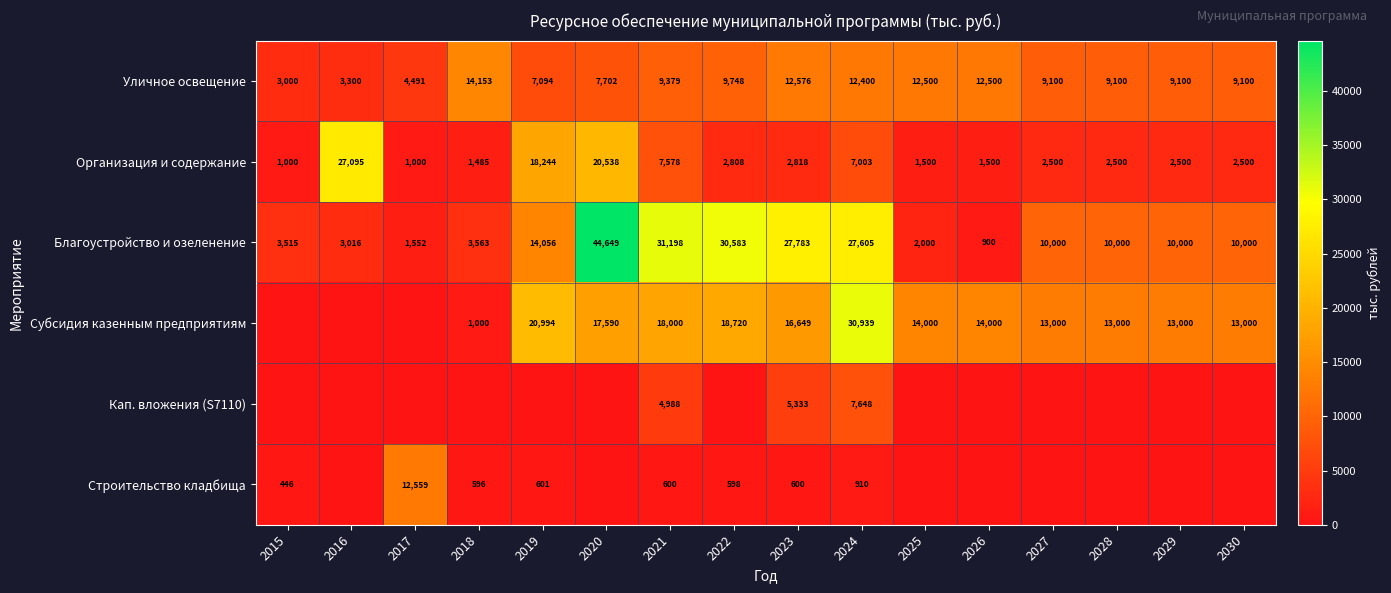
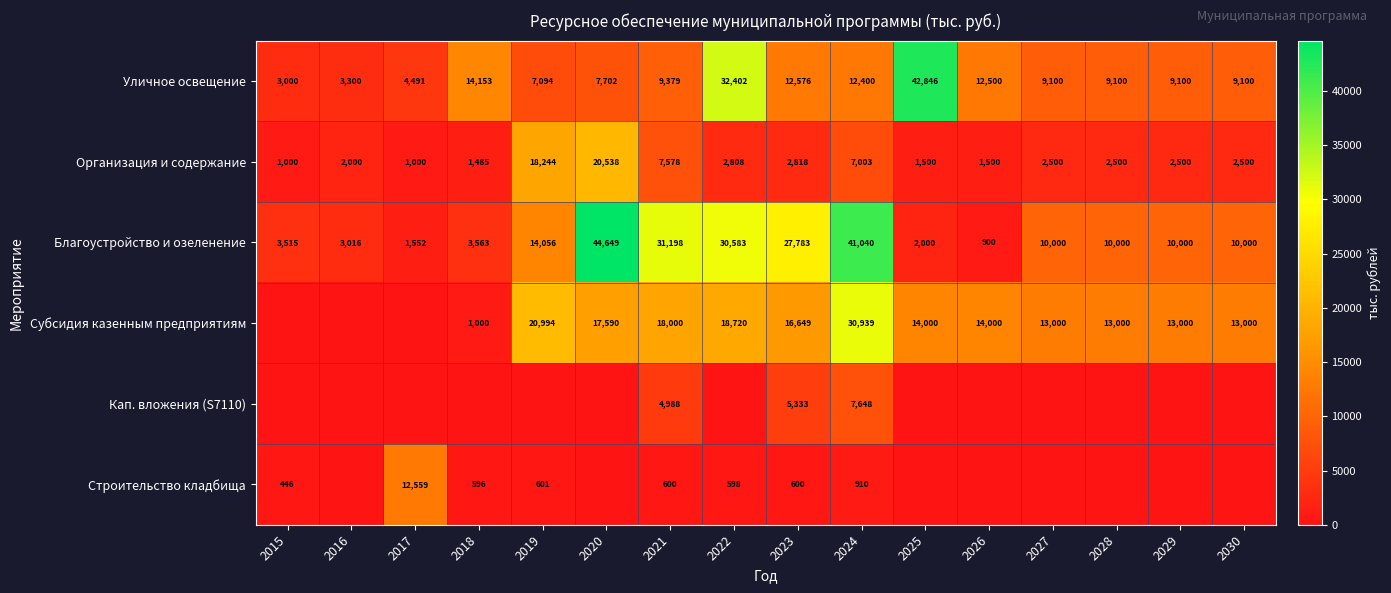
Уличное освещение, 2022: 9,748 -> 32,402
Уличное освещение, 2025: 12,500 -> 42,846
Организация и содержание, 2016: 27,095 -> 2,000
Благоустройство и озеленение, 2024: 27,605 -> 41,040
